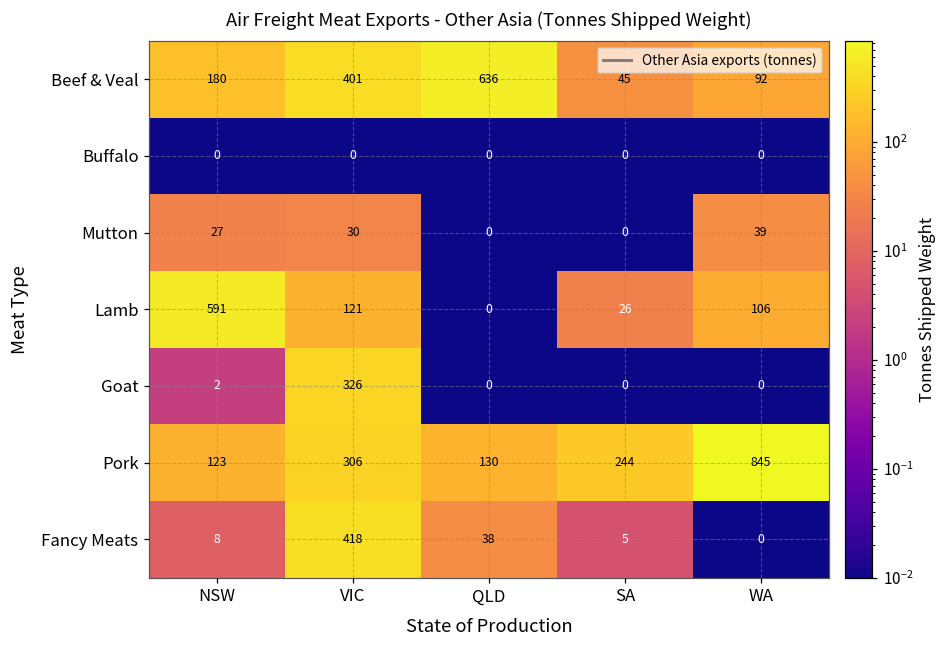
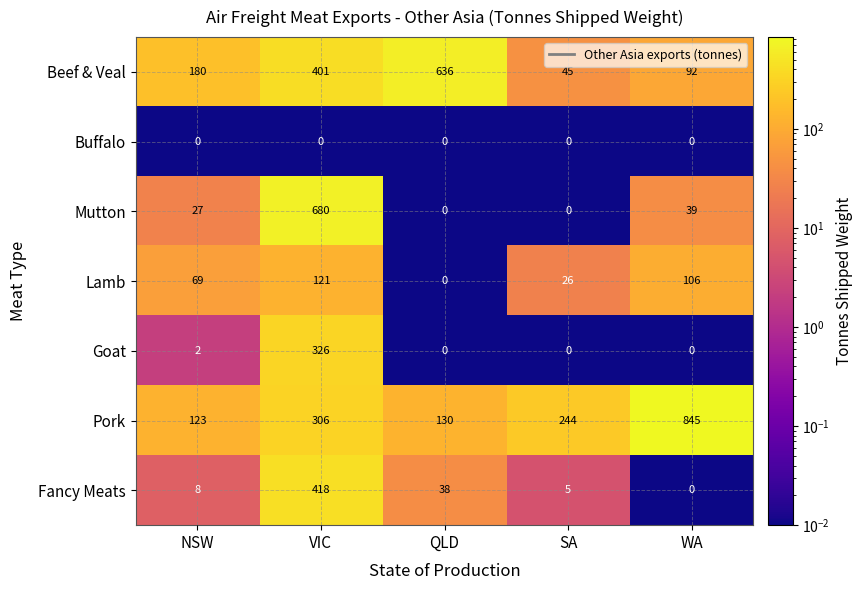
Mutton, VIC: 30 -> 680
Lamb, NSW: 591 -> 69
